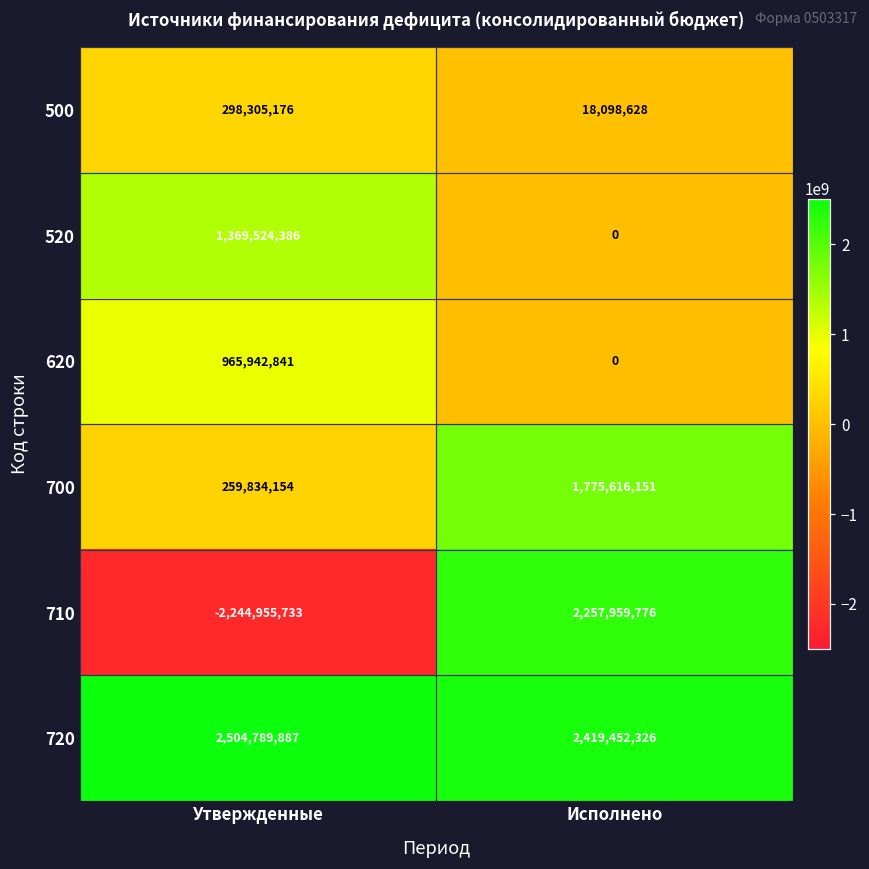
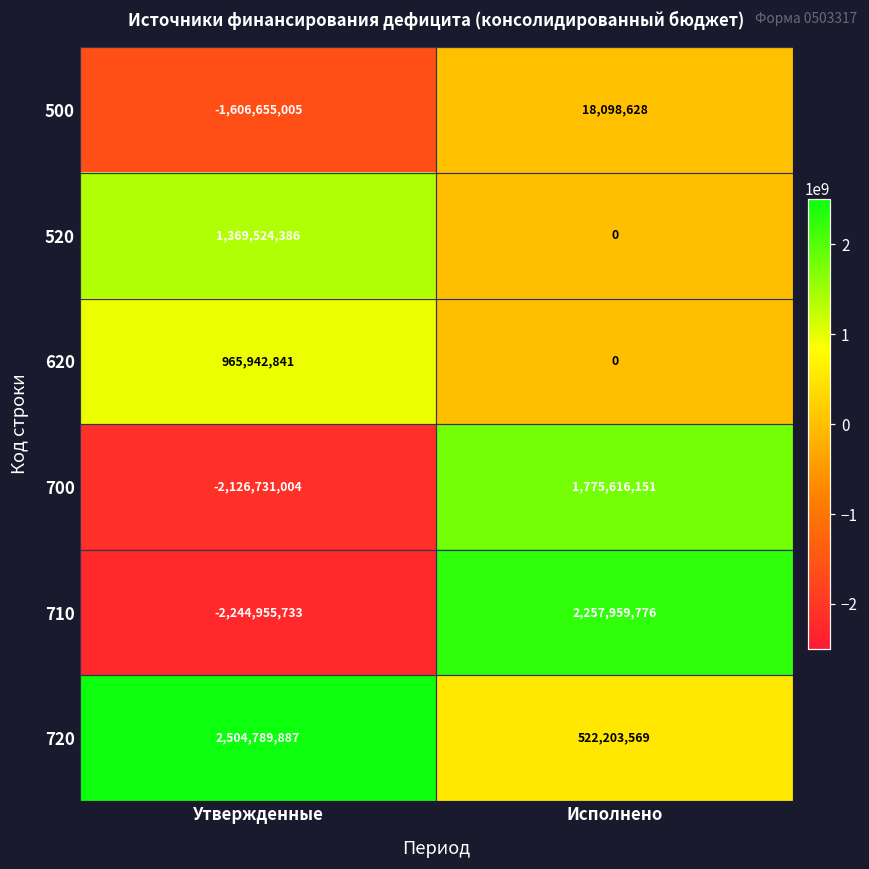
500, Утвержденные: 298,305,176 -> -1,606,655,005
700, Утвержденные: 259,834,154 -> -2,126,731,004
720, Исполнено: 2,419,452,326 -> 522,203,569
